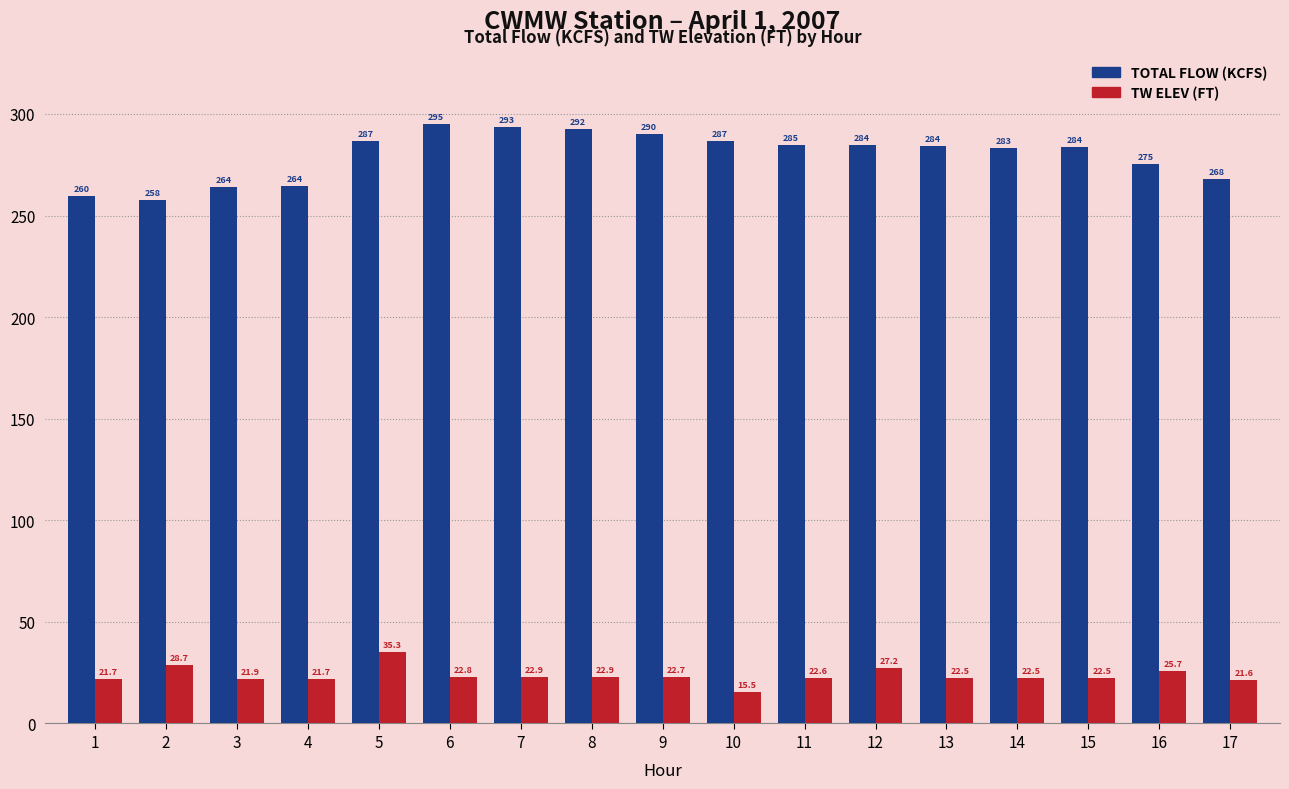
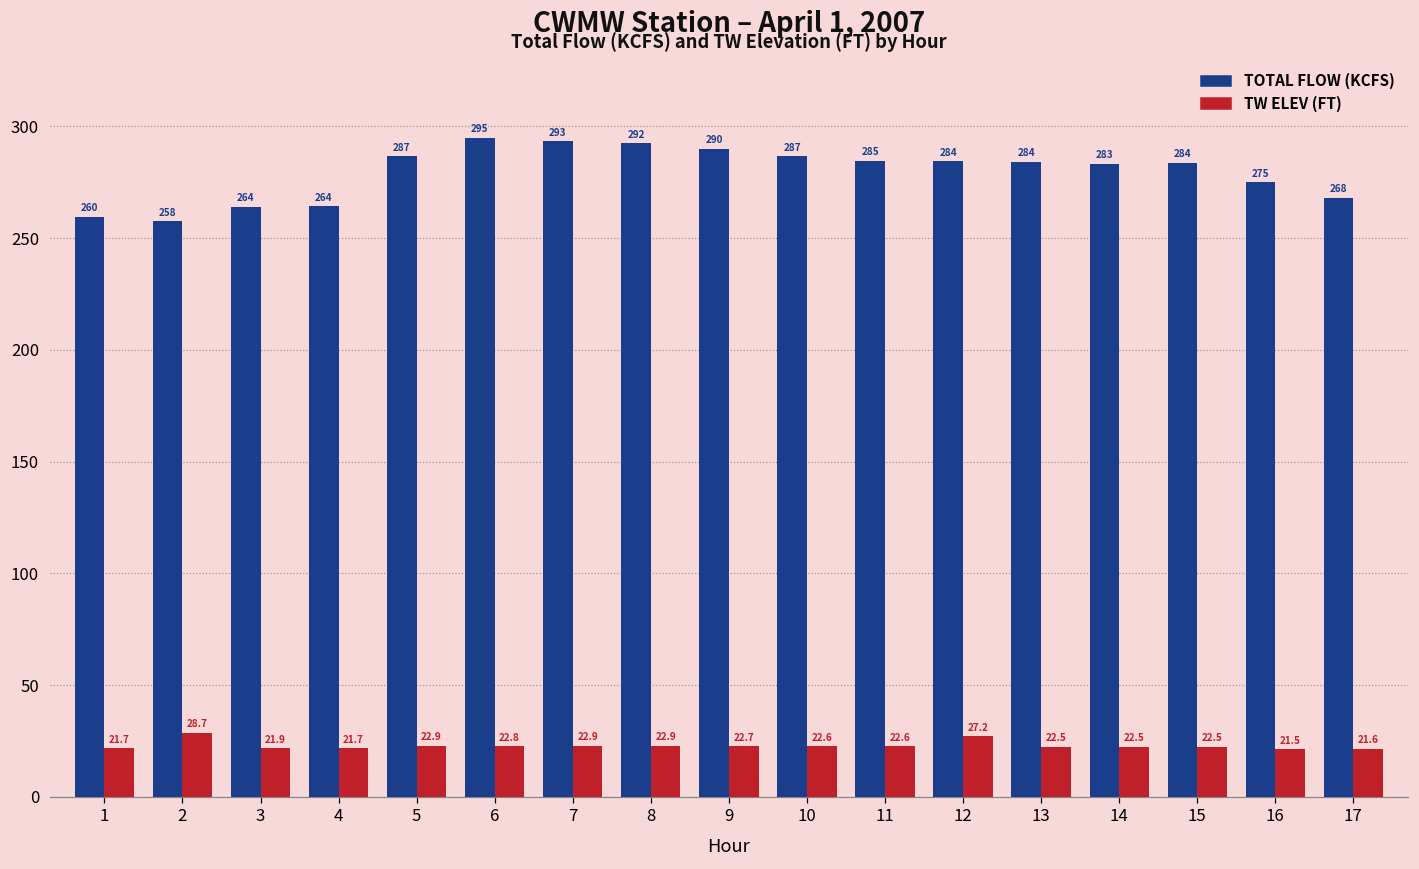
TW ELEV (FT), 5: 35.3 -> 22.9
TW ELEV (FT), 10: 15.5 -> 22.6
TW ELEV (FT), 16: 25.7 -> 21.5
